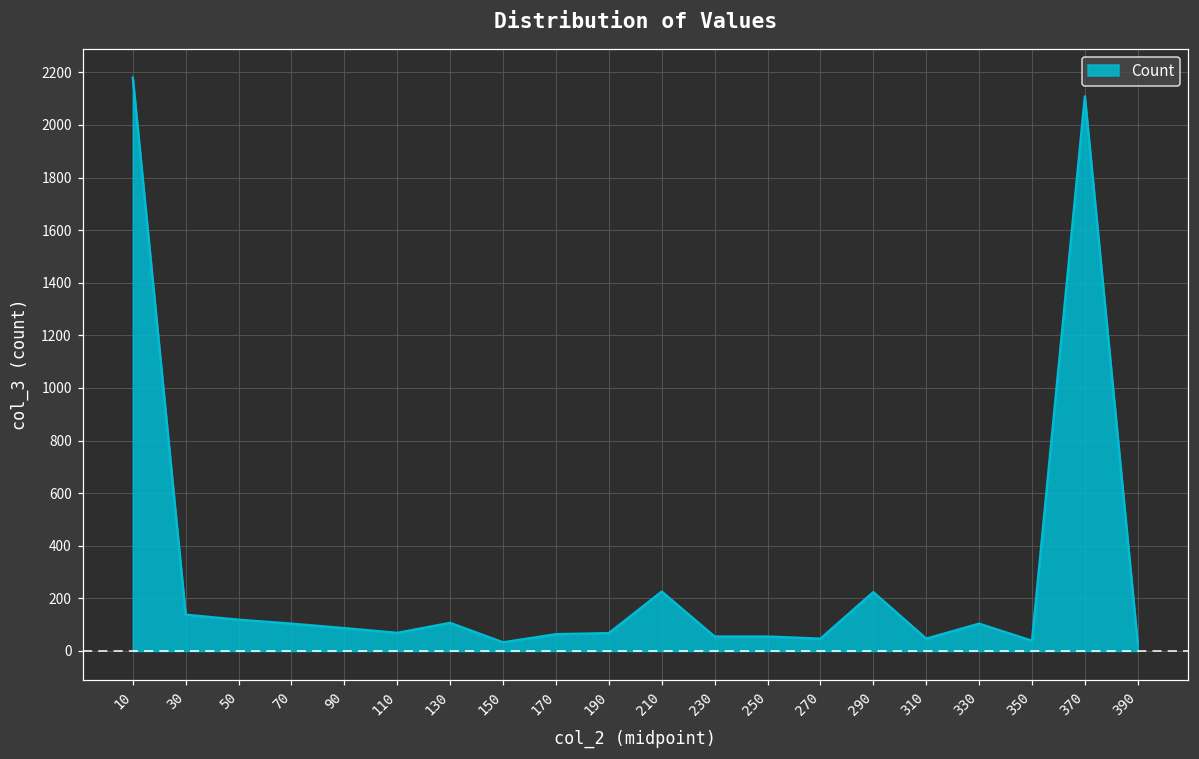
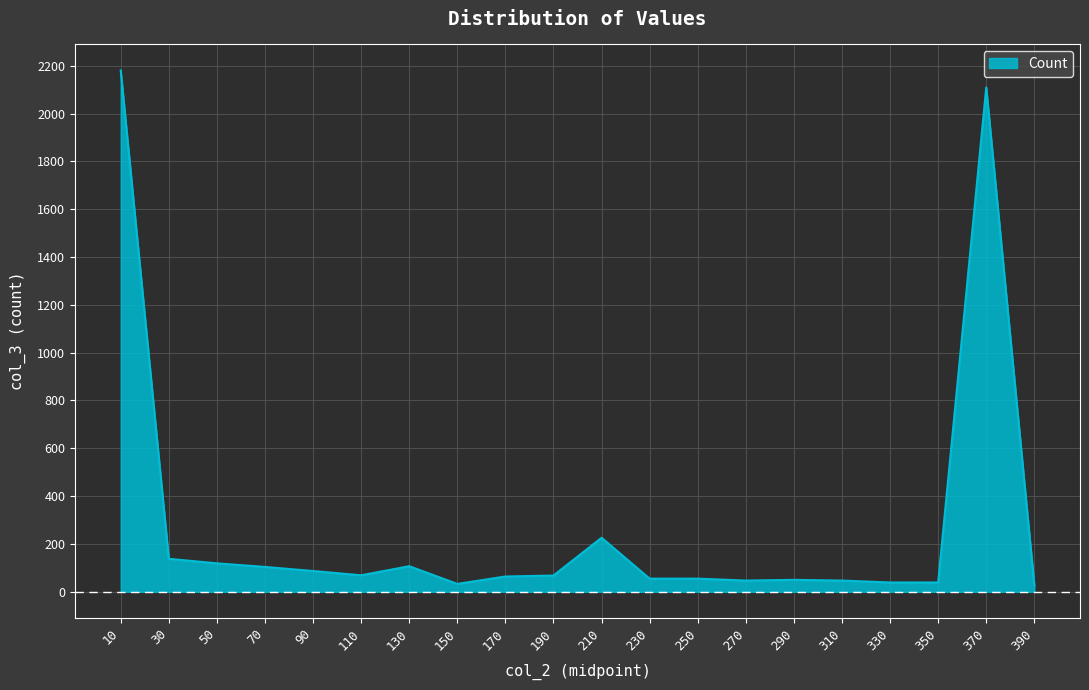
290: 220 -> 50
330: 100 -> 40
